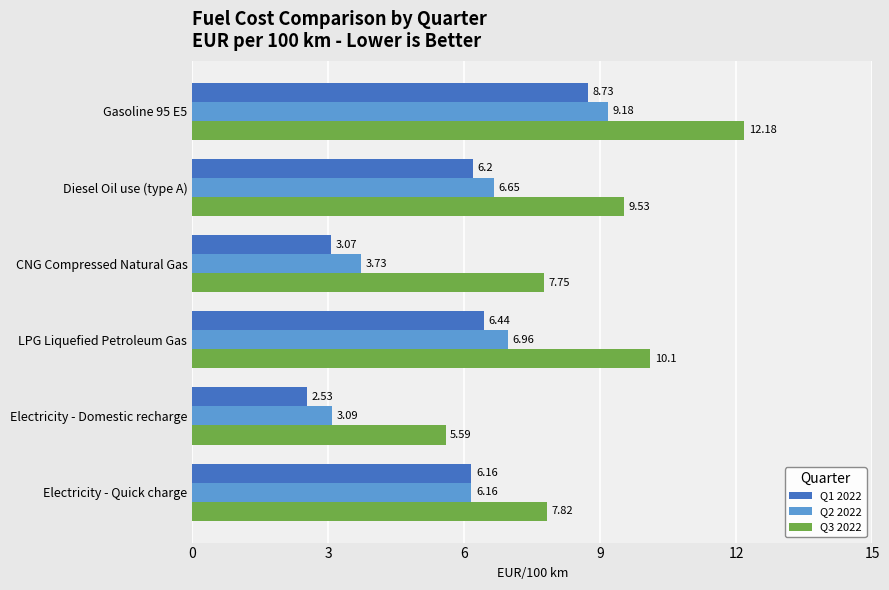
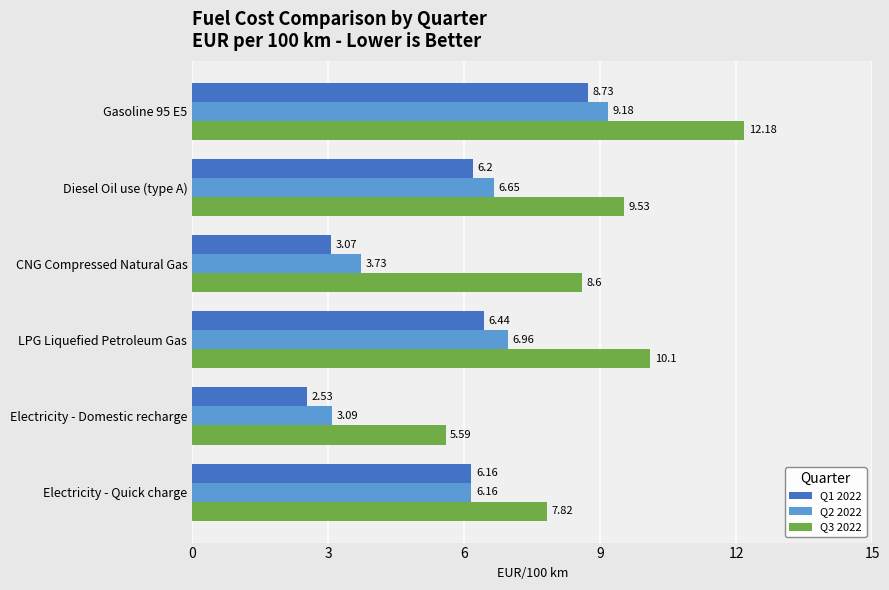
Q3 2022, CNG Compressed Natural Gas: 7.75 -> 8.6
